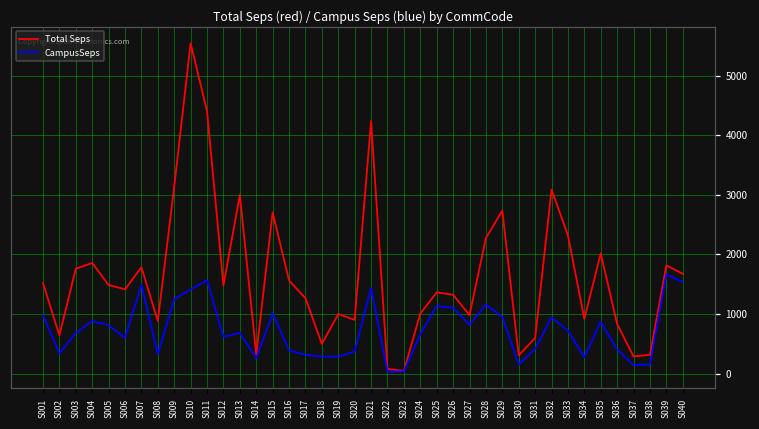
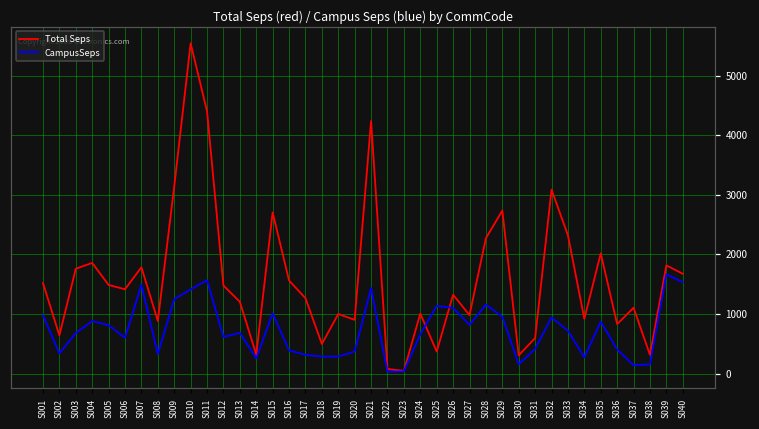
Total Seps, S013: 3000 -> 1200
Total Seps, S025: 1400 -> 400
Total Seps, S037: 300 -> 1100
